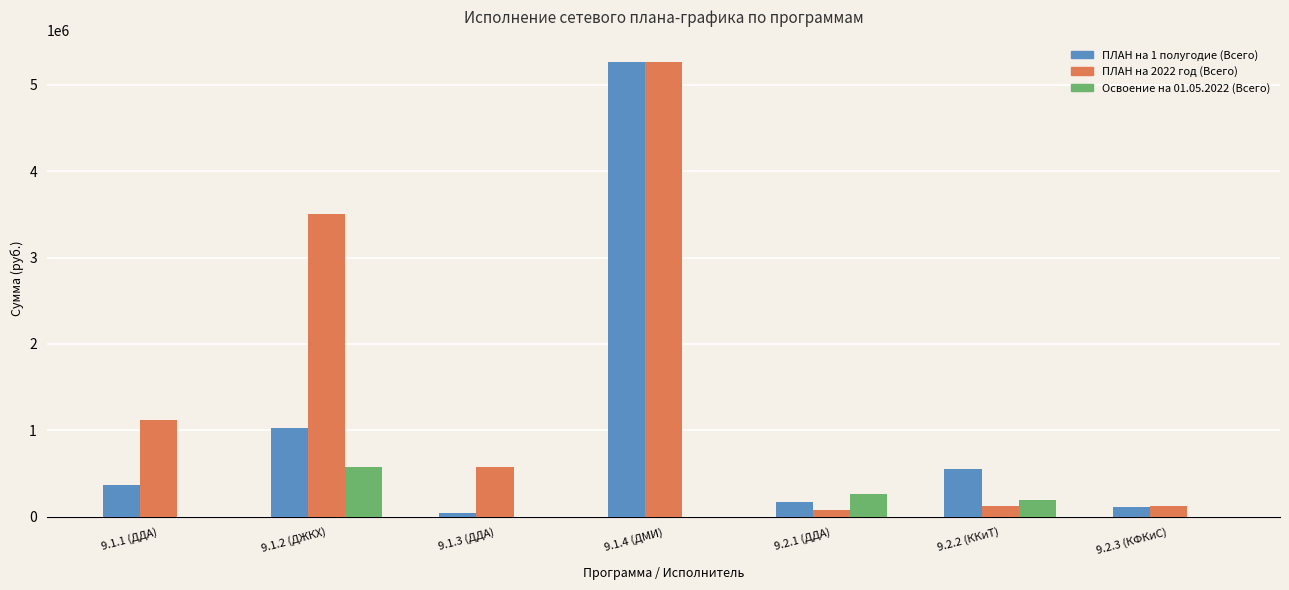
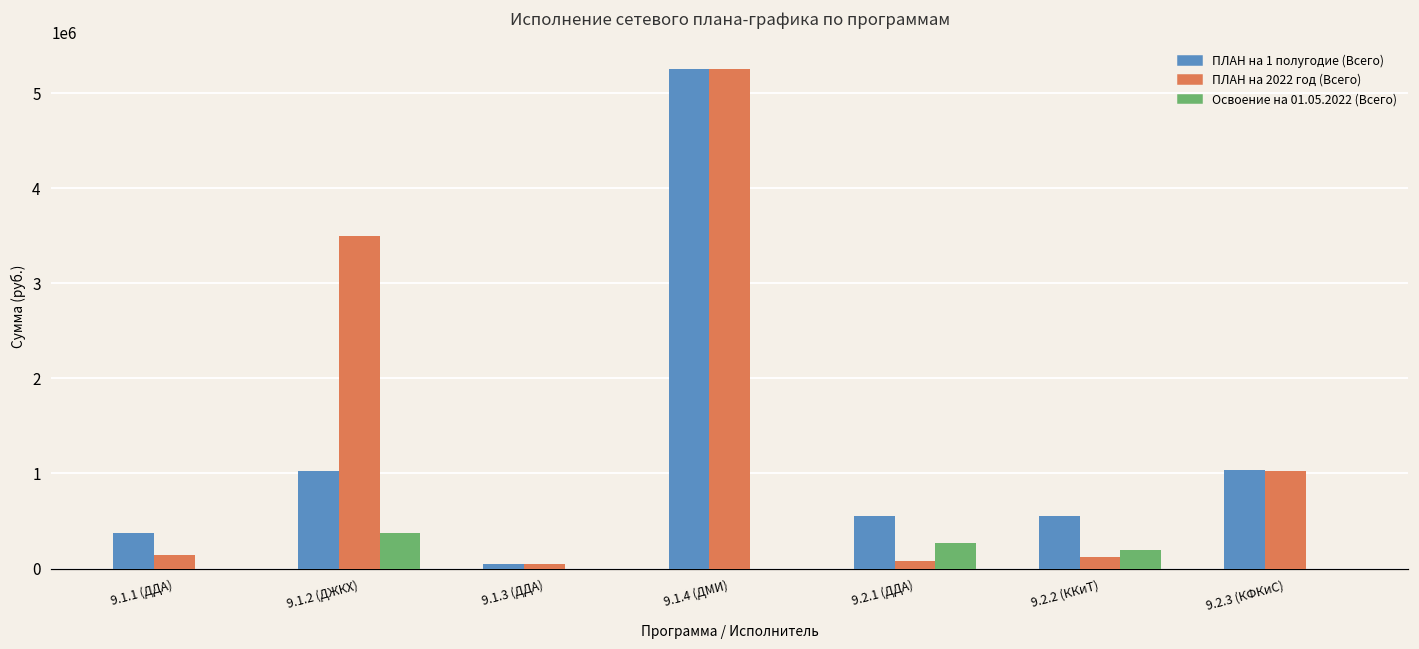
ПЛАН на 2022 год (Всего), 9.1.1 (ДДА): 1100000 -> 100000
Освоение на 01.05.2022 (Всего), 9.1.2 (ДЖКХ): 600000 -> 400000
ПЛАН на 2022 год (Всего), 9.1.3 (ДДА): 600000 -> 0
ПЛАН на 1 полугодие (Всего), 9.2.1 (ДДА): 200000 -> 600000
ПЛАН на 1 полугодие (Всего), 9.2.3 (КФКиС): 100000 -> 1000000
ПЛАН на 2022 год (Всего), 9.2.3 (КФКиС): 100000 -> 1000000
